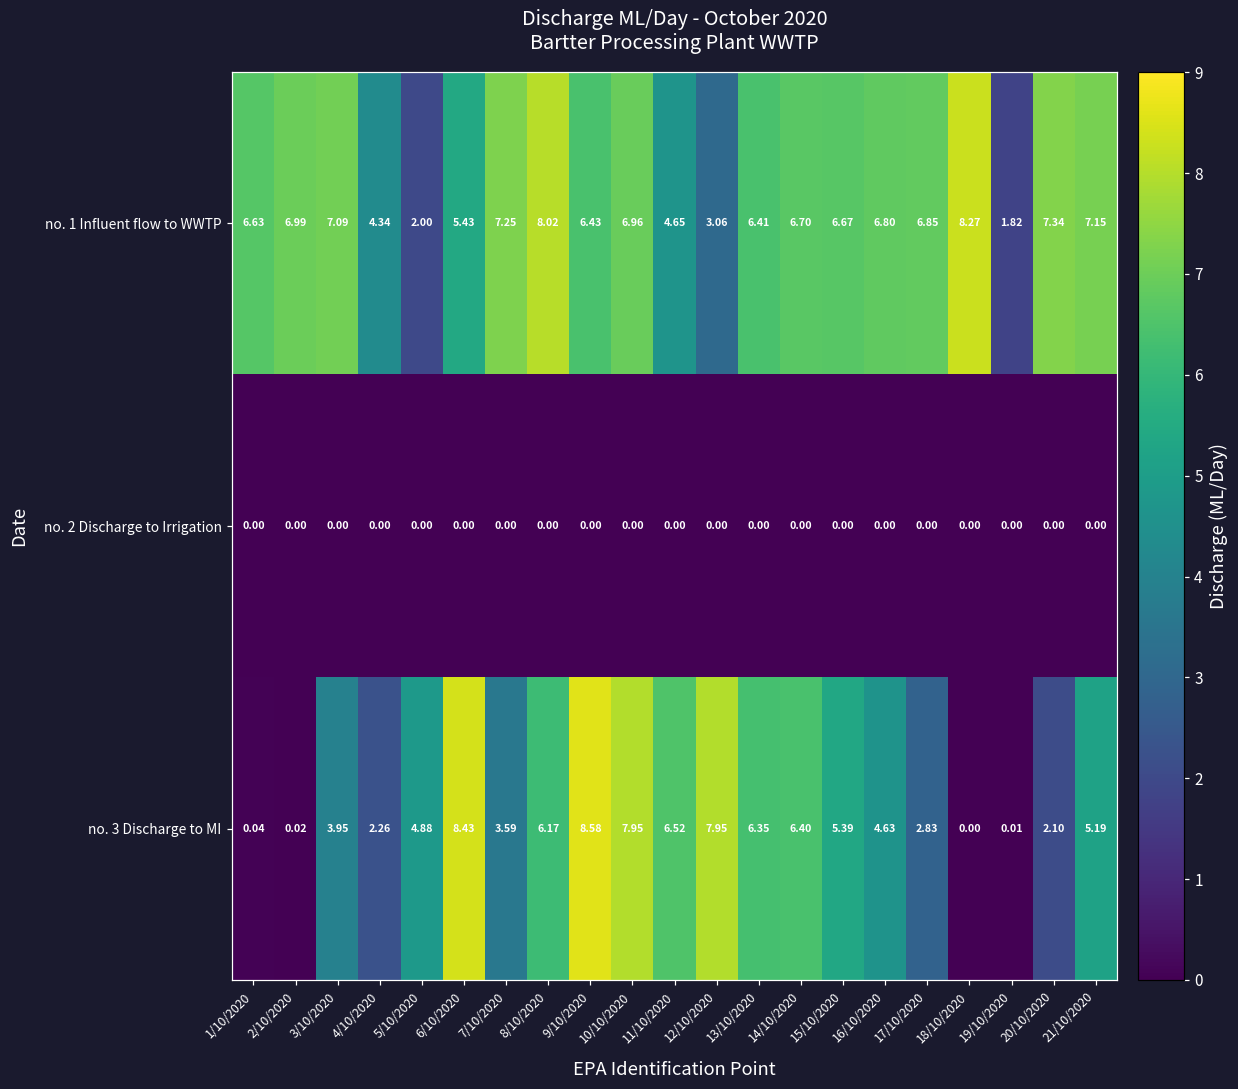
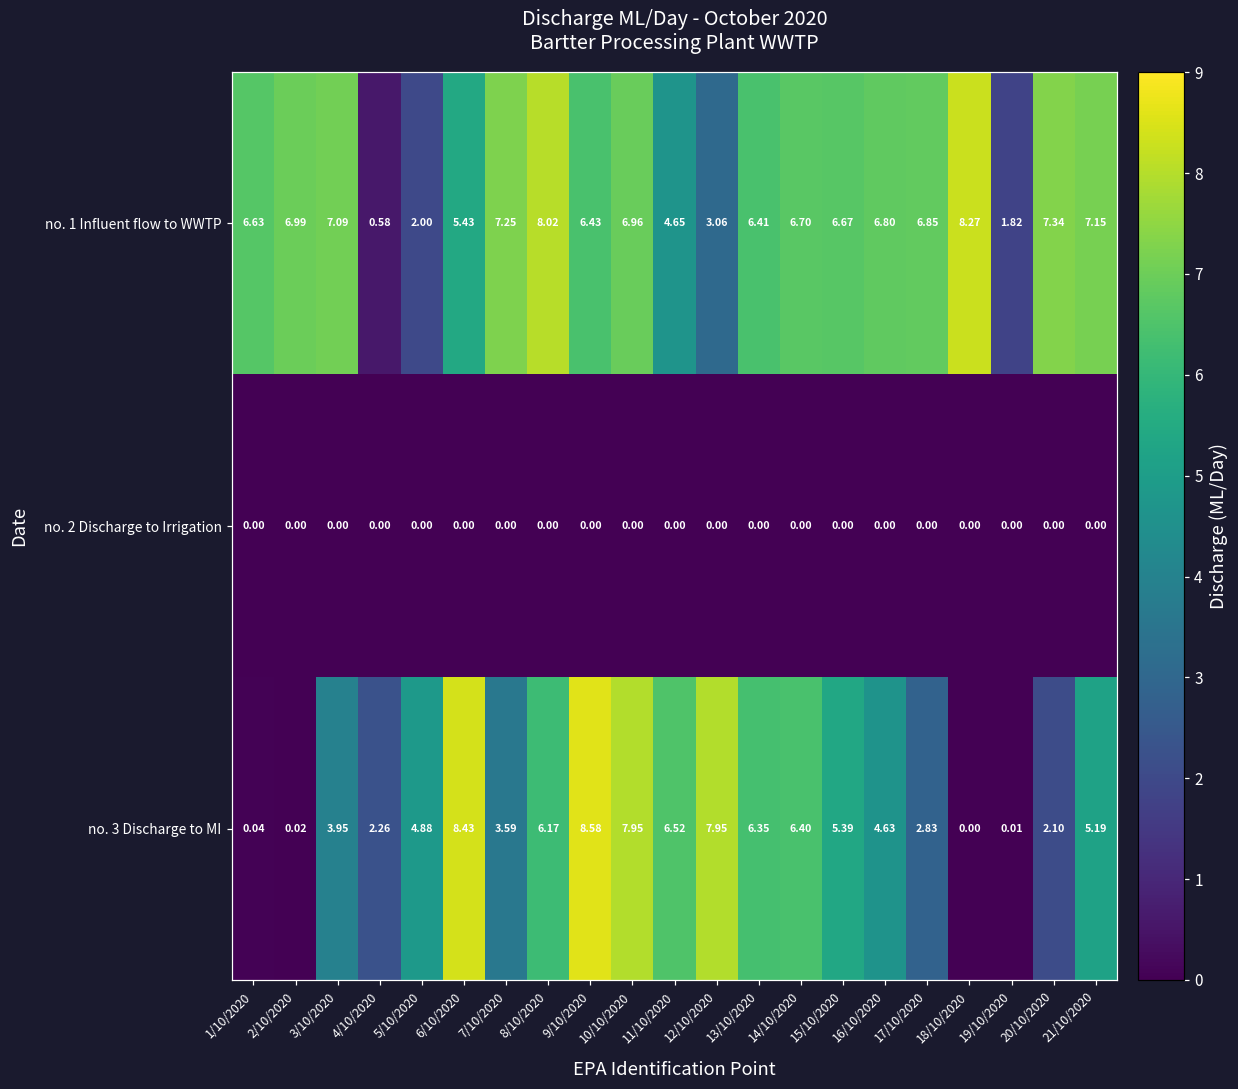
no. 1 Influent flow to WWTP, 4/10/2020: 4.34 -> 0.58
